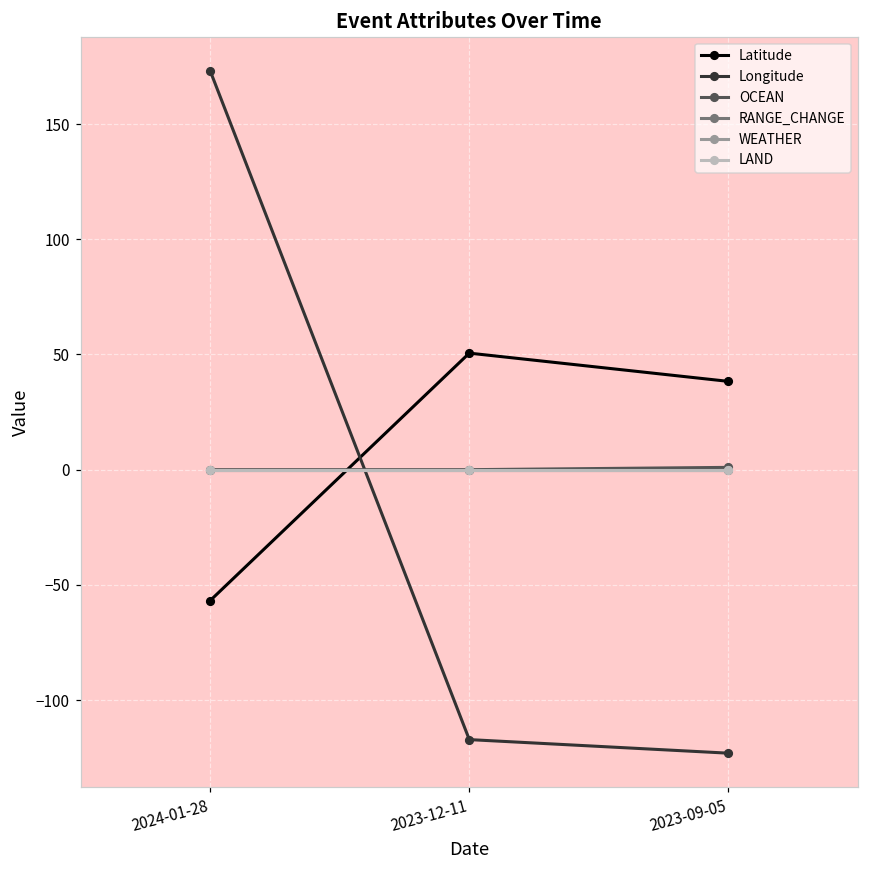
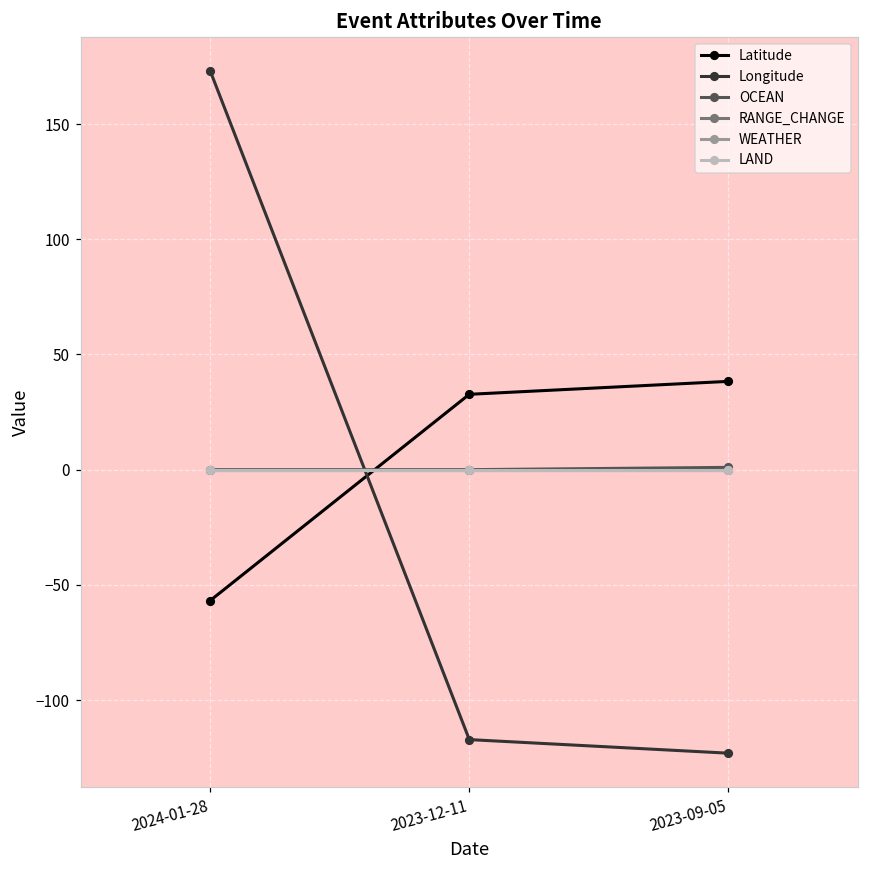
Latitude, 2023-12-11: 51 -> 33
